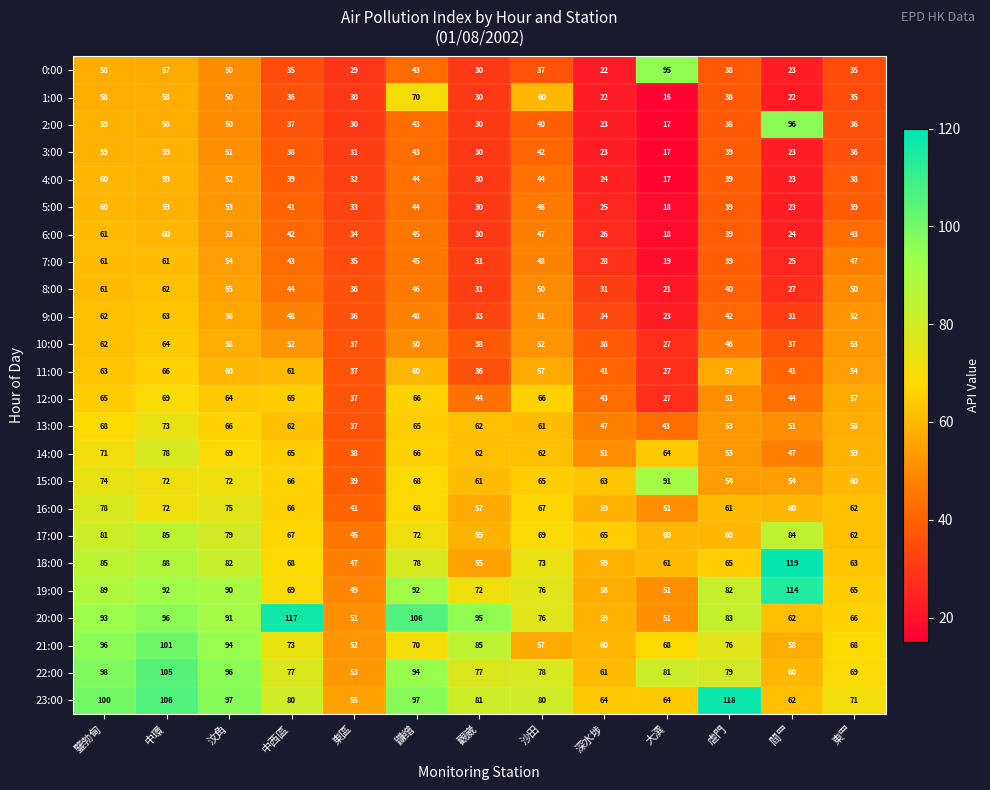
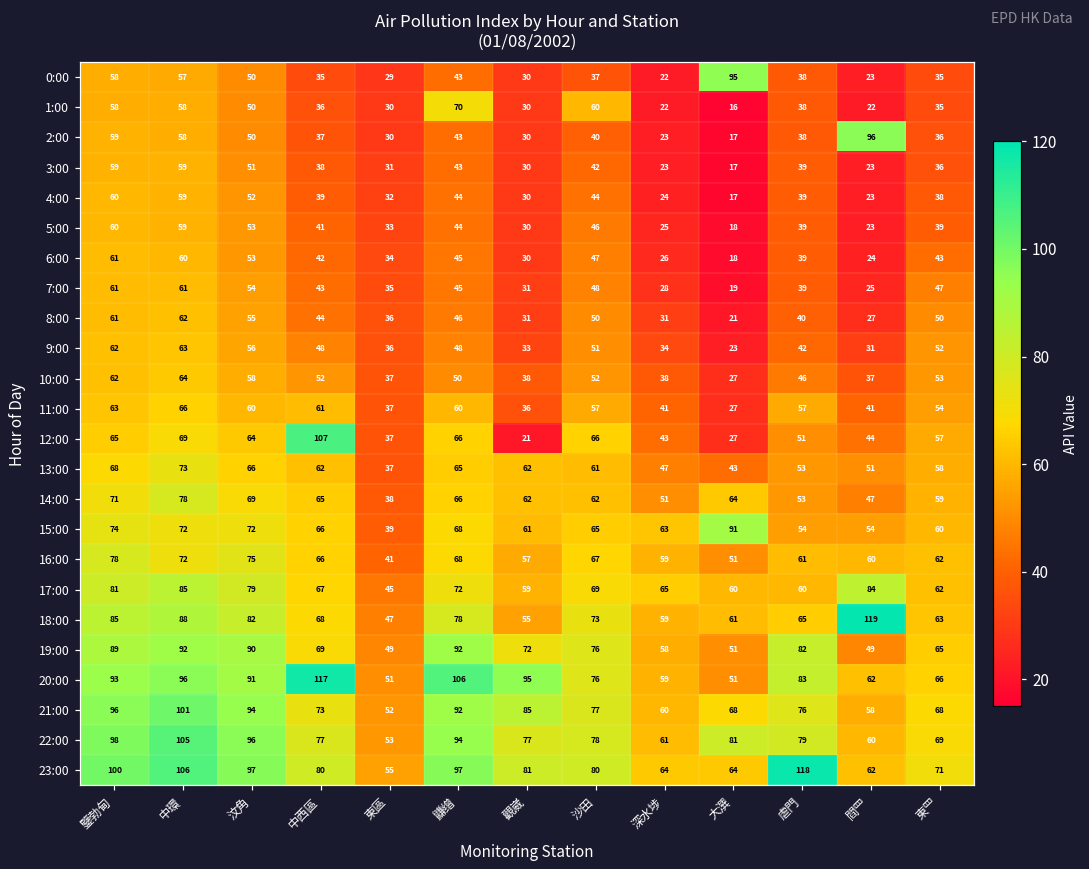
12:00, 中西區: 65 -> 107
12:00, 觀崴: 44 -> 21
19:00, 閰罒: 114 -> 49
21:00, 鼸缯: 70 -> 92
21:00, 沙田: 57 -> 77
